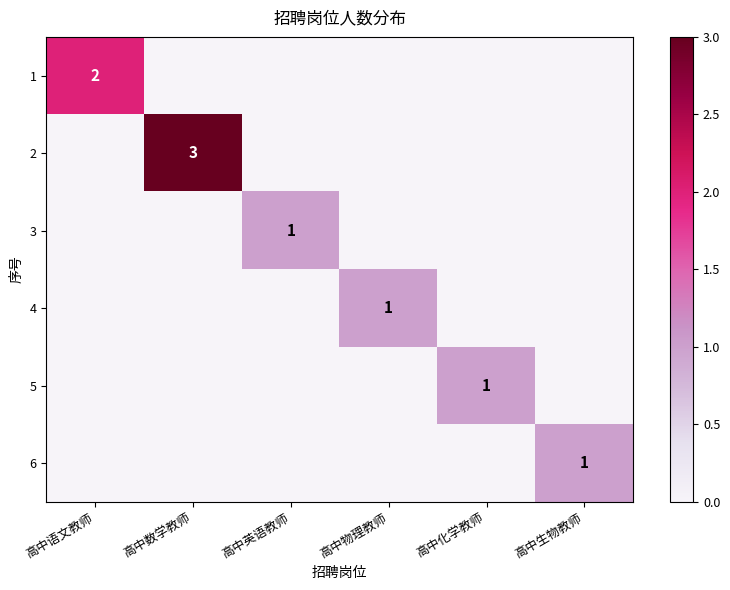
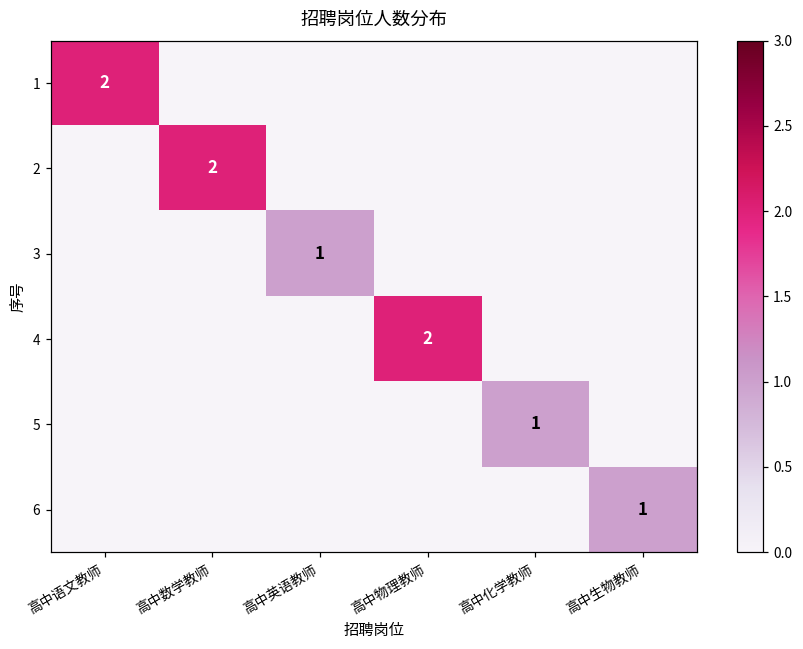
2, 高中数学教师: 3 -> 2
4, 高中物理教师: 1 -> 2
